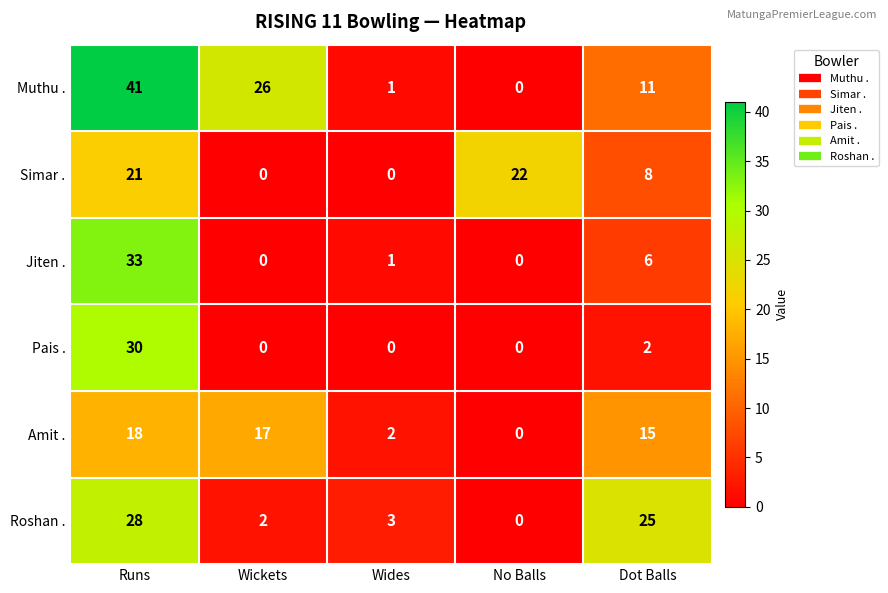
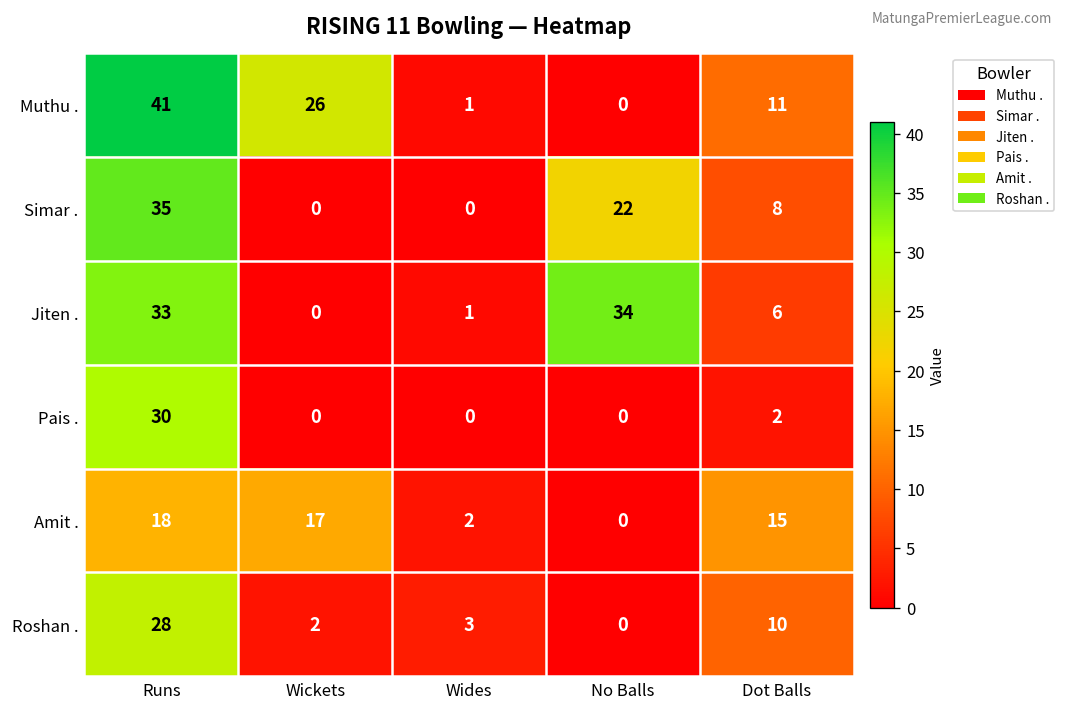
Simar ., Runs: 21 -> 35
Jiten ., No Balls: 0 -> 34
Roshan ., Dot Balls: 25 -> 10
